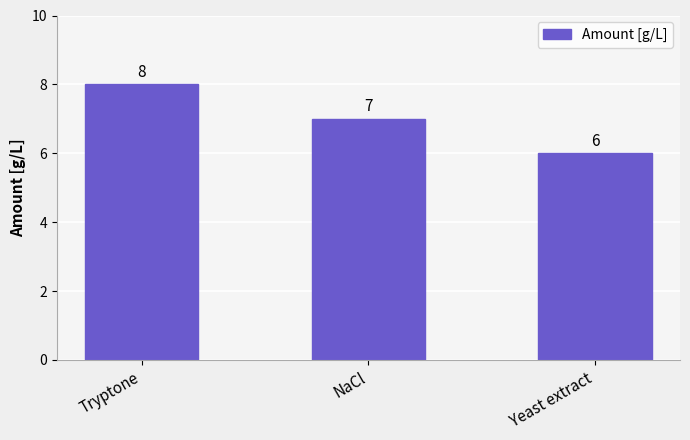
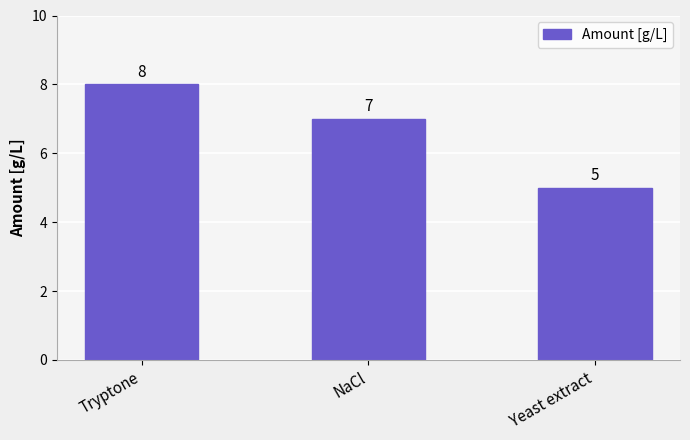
Yeast extract: 6 -> 5
